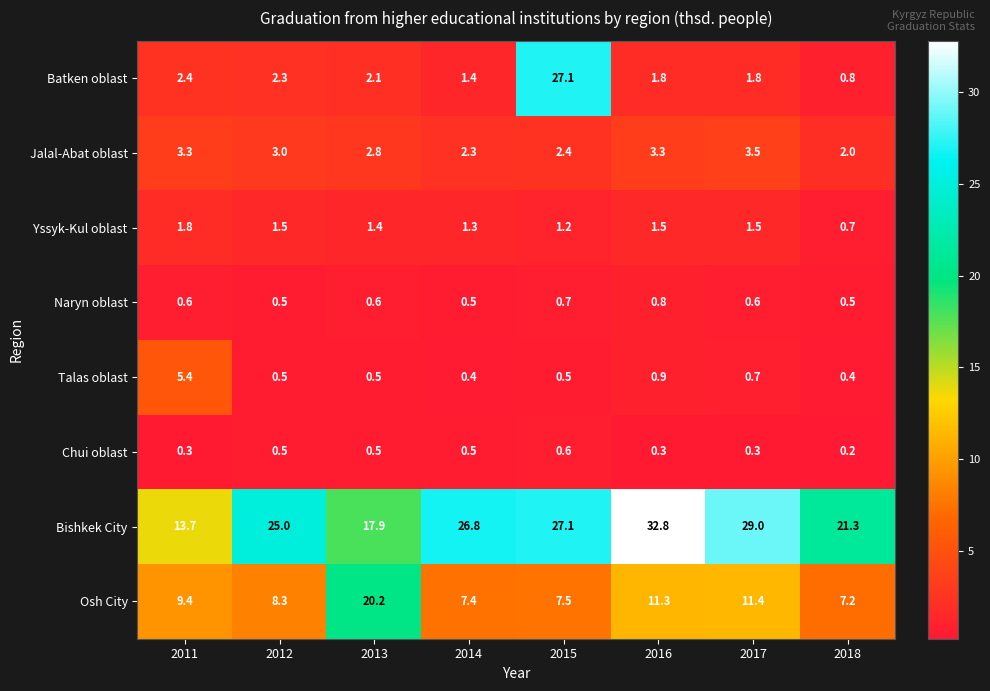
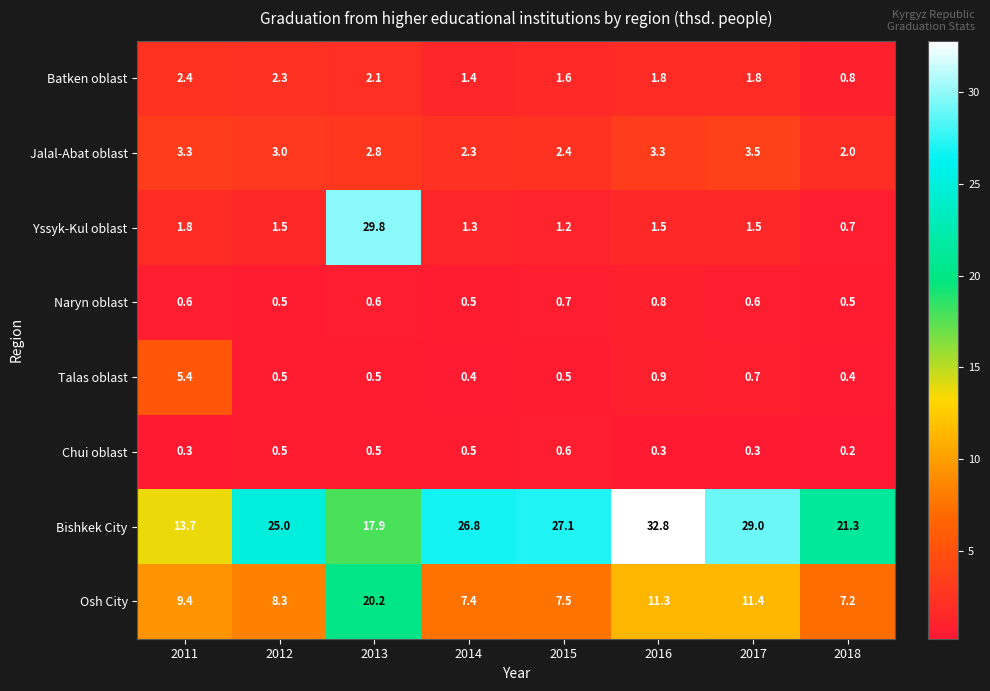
Batken oblast, 2015: 27.1 -> 1.6
Yssyk-Kul oblast, 2013: 1.4 -> 29.8
